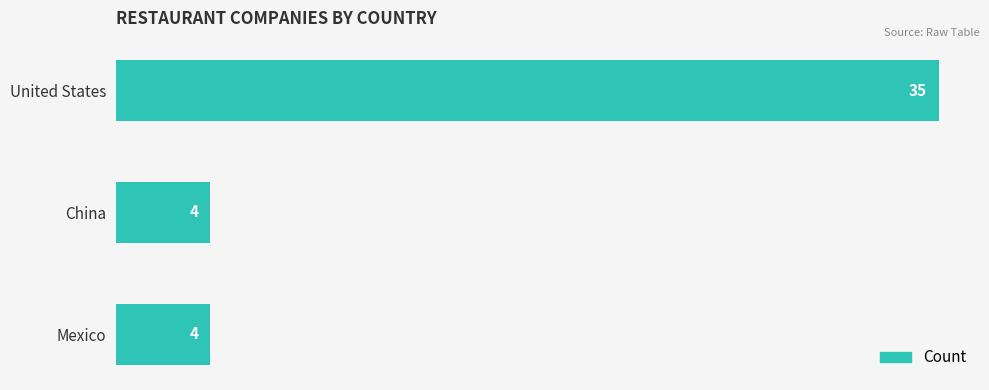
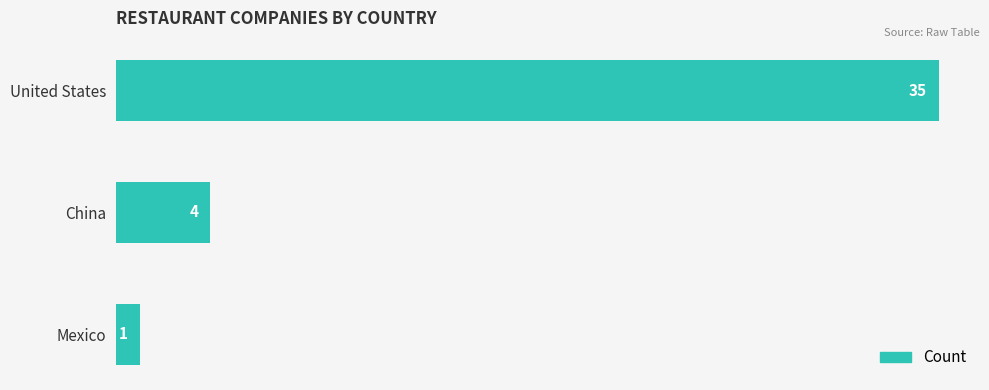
Mexico: 4 -> 1
